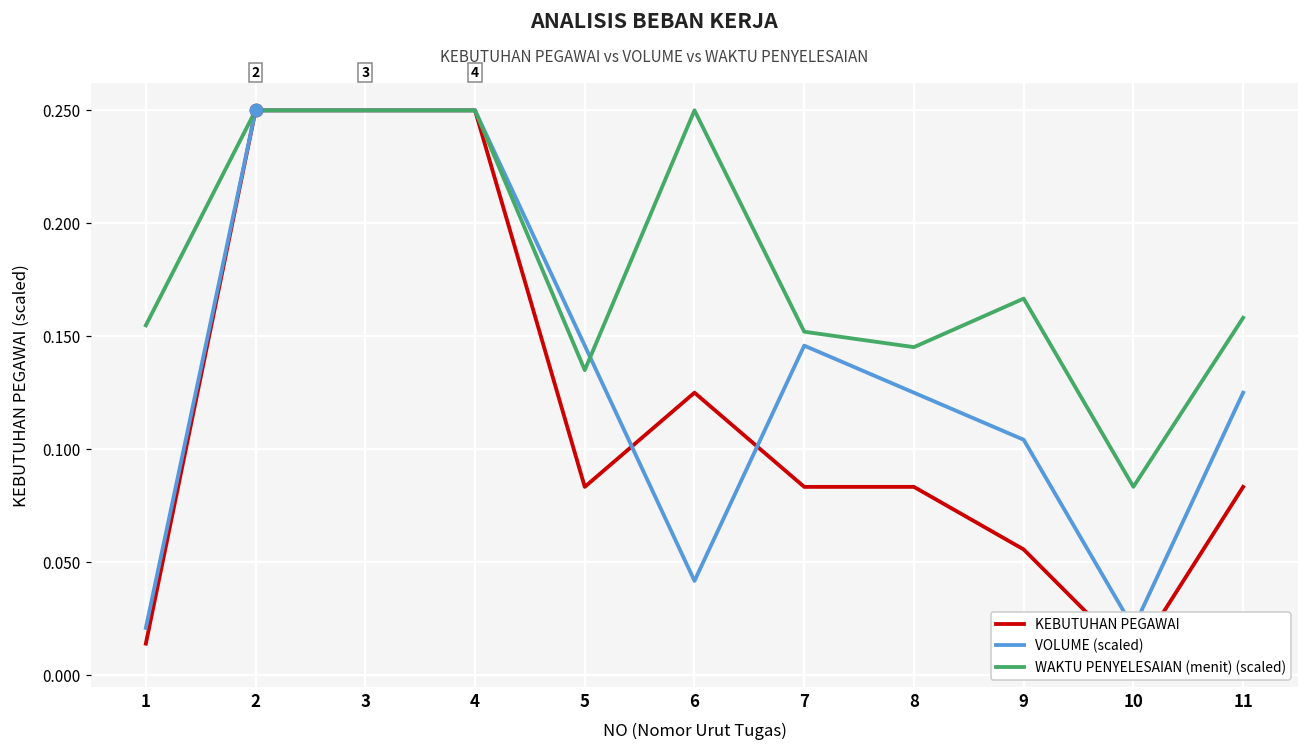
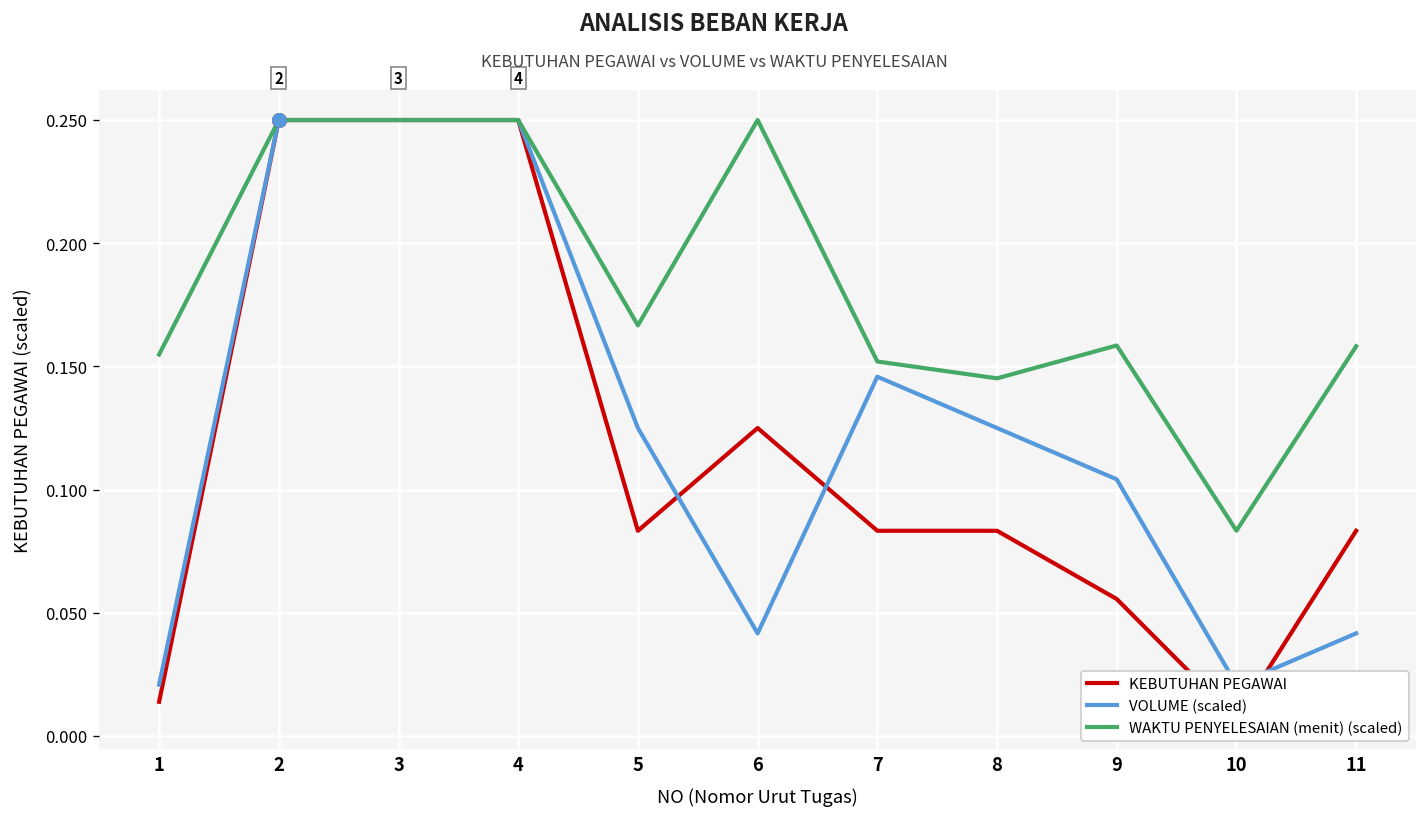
VOLUME (scaled), 5: 0.146 -> 0.125
WAKTU PENYELESAIAN (menit) (scaled), 5: 0.135 -> 0.167
WAKTU PENYELESAIAN (menit) (scaled), 9: 0.167 -> 0.159
VOLUME (scaled), 11: 0.125 -> 0.042
